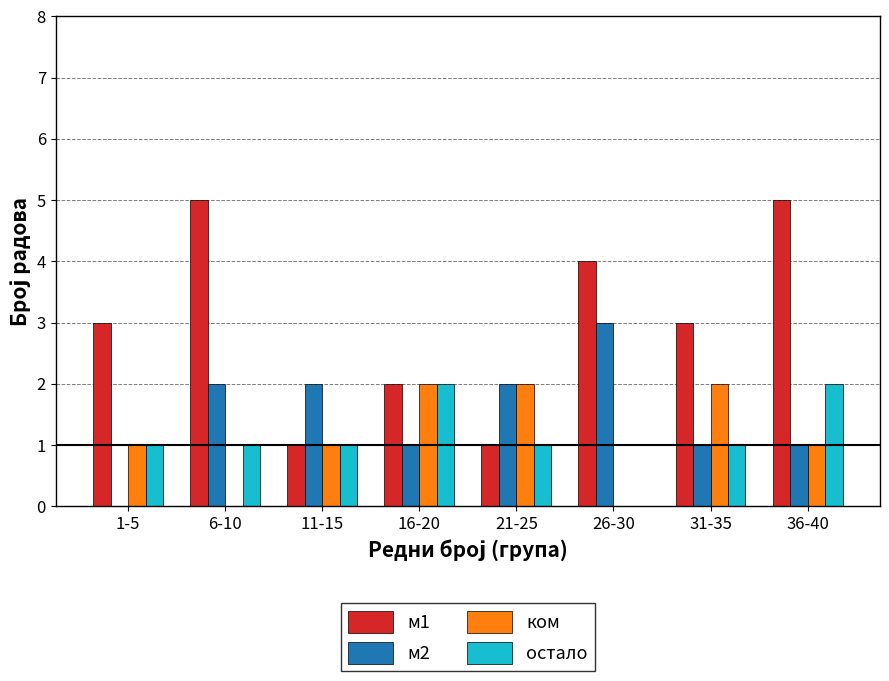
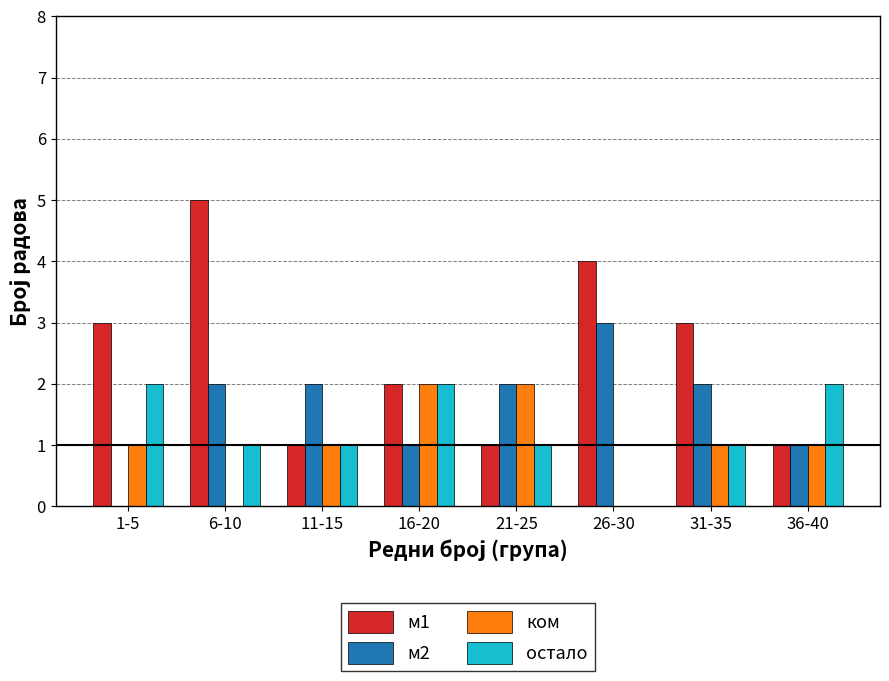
остало, 1-5: 1 -> 2
м2, 31-35: 1 -> 2
ком, 31-35: 2 -> 1
м1, 36-40: 5 -> 1
